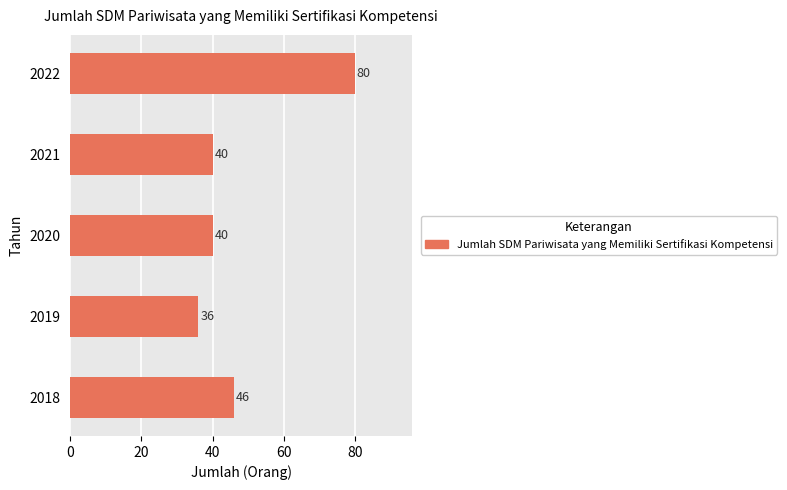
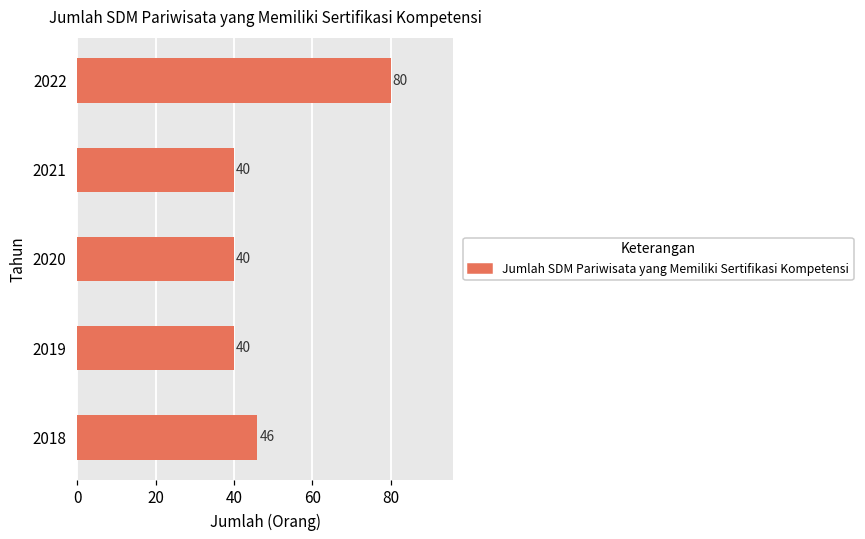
2019: 36 -> 40
